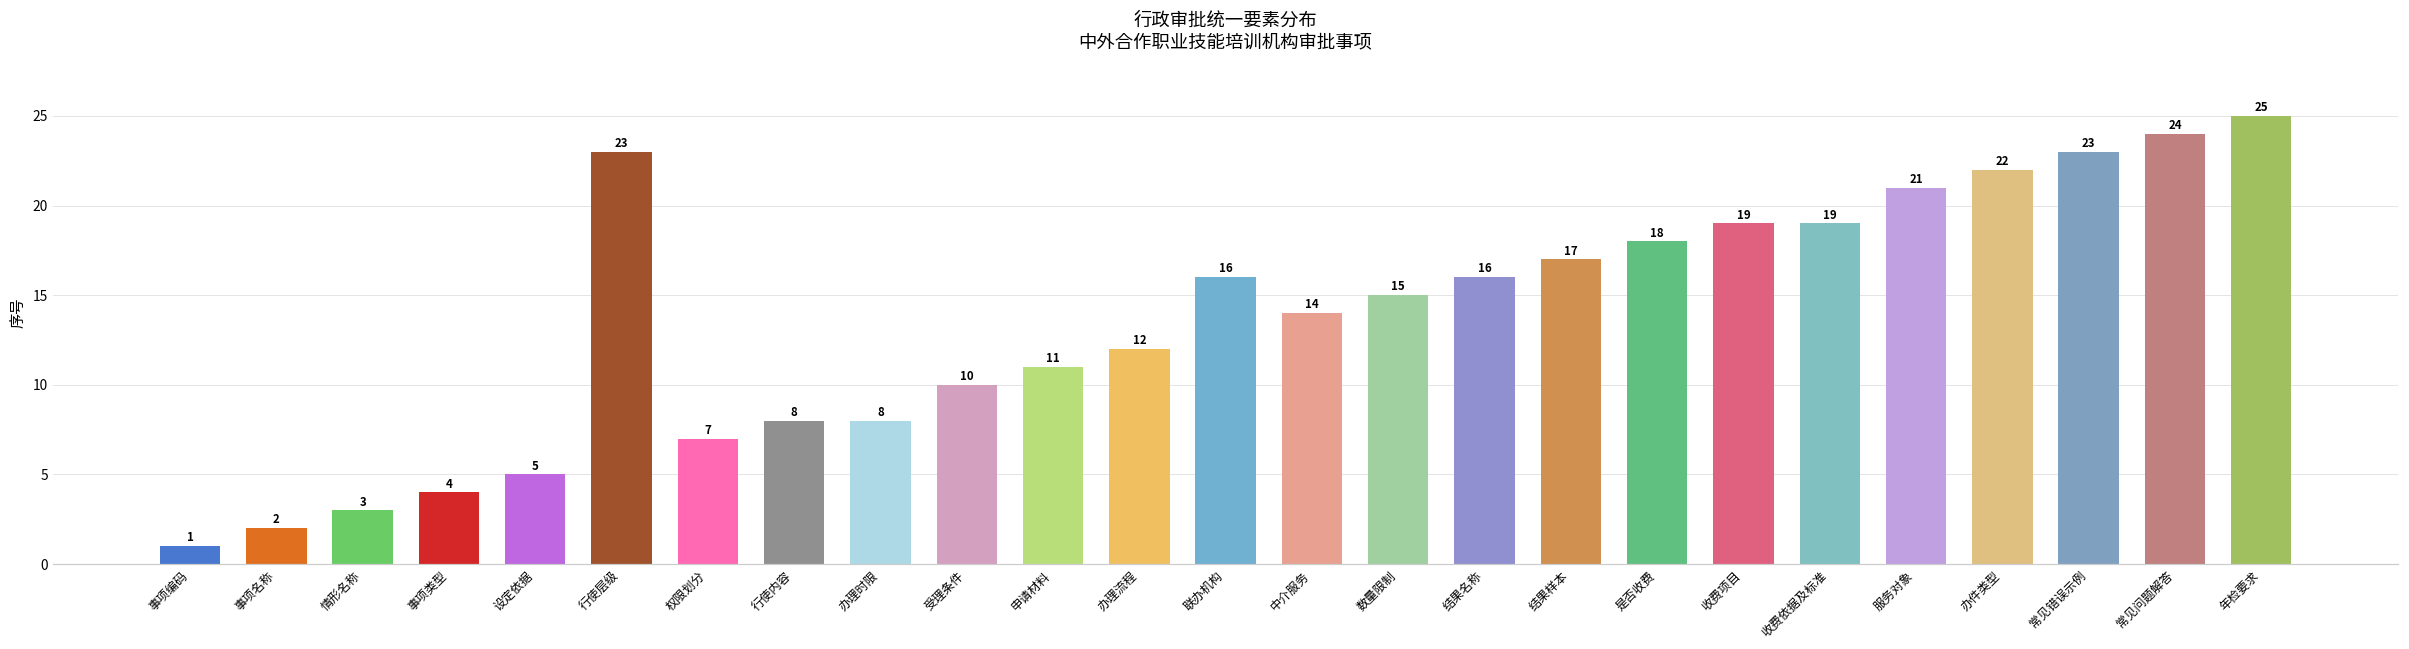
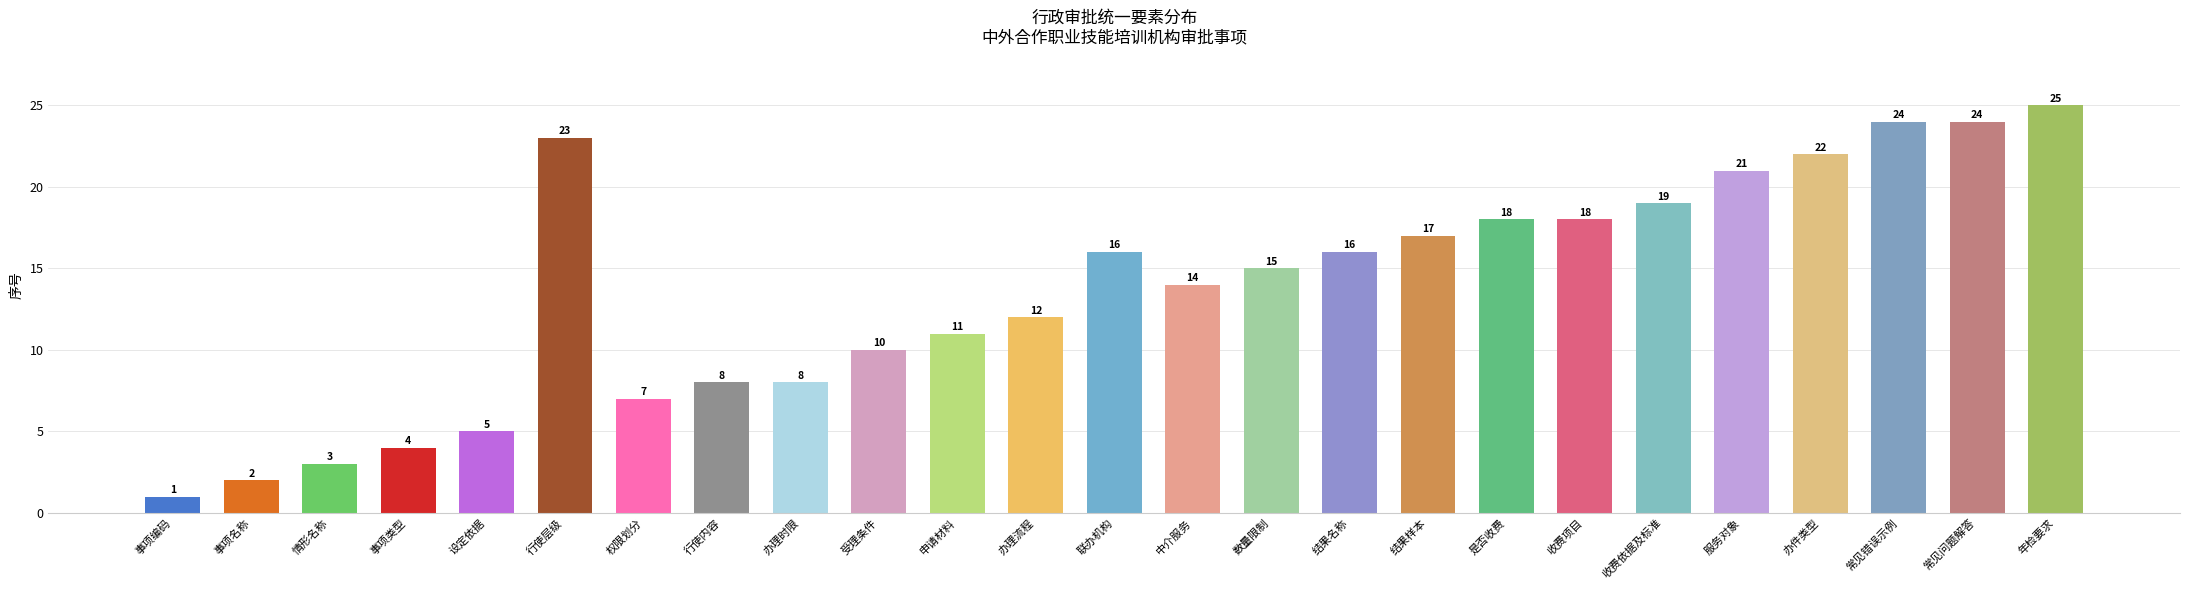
收费项目: 19 -> 18
常见错误示例: 23 -> 24
